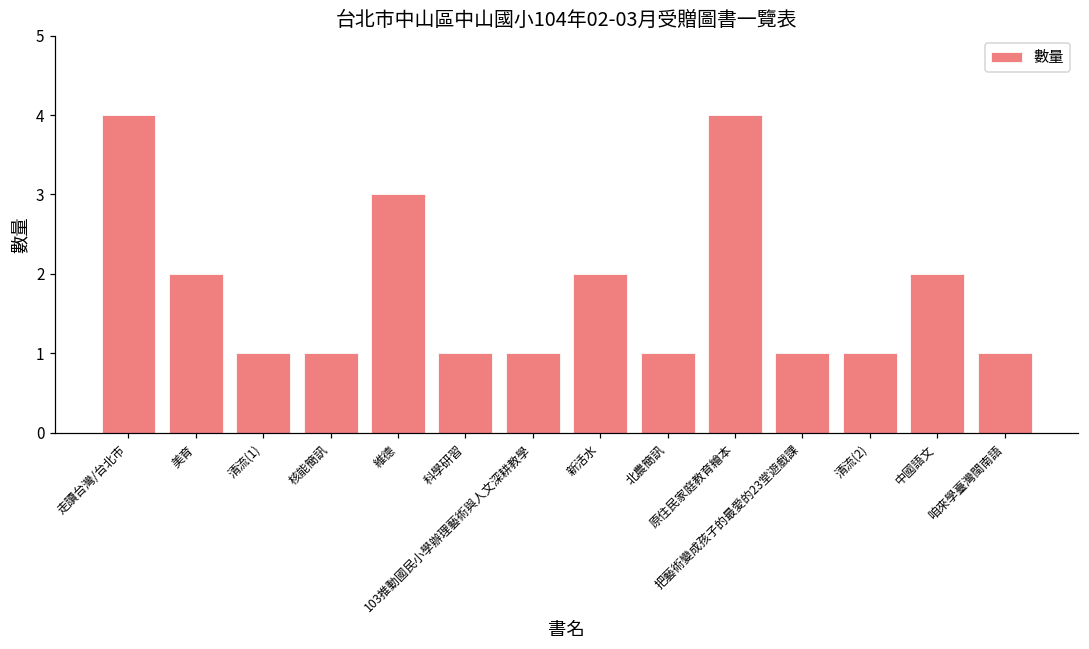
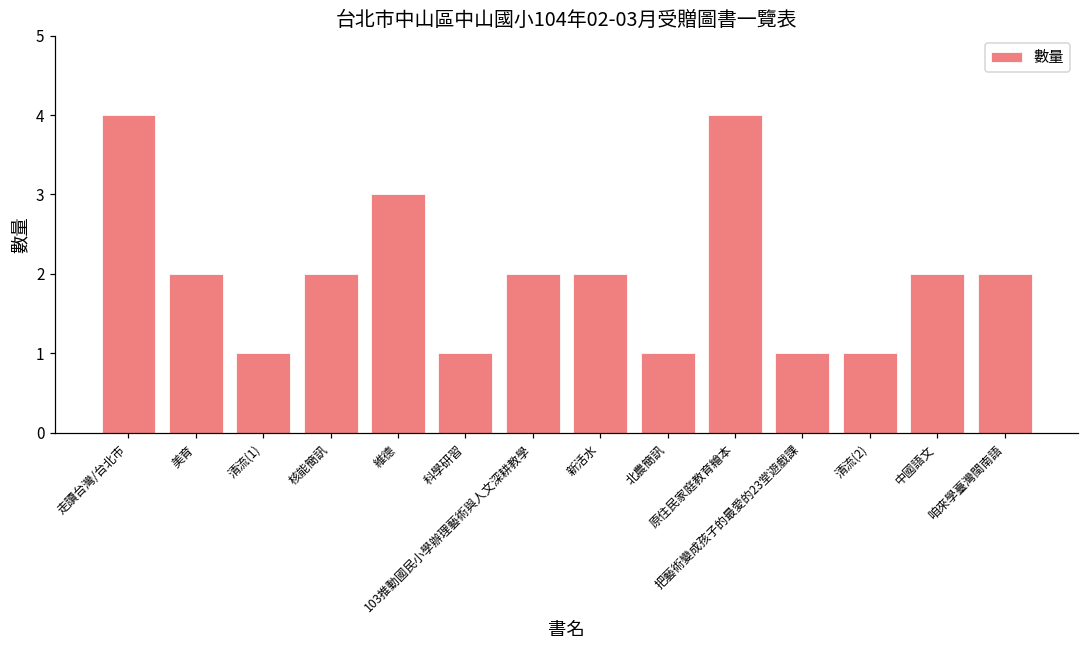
核能簡訊: 1 -> 2
103推動國民小學辦理藝術與人文深耕教學: 1 -> 2
咱來學臺灣閩南語: 1 -> 2
